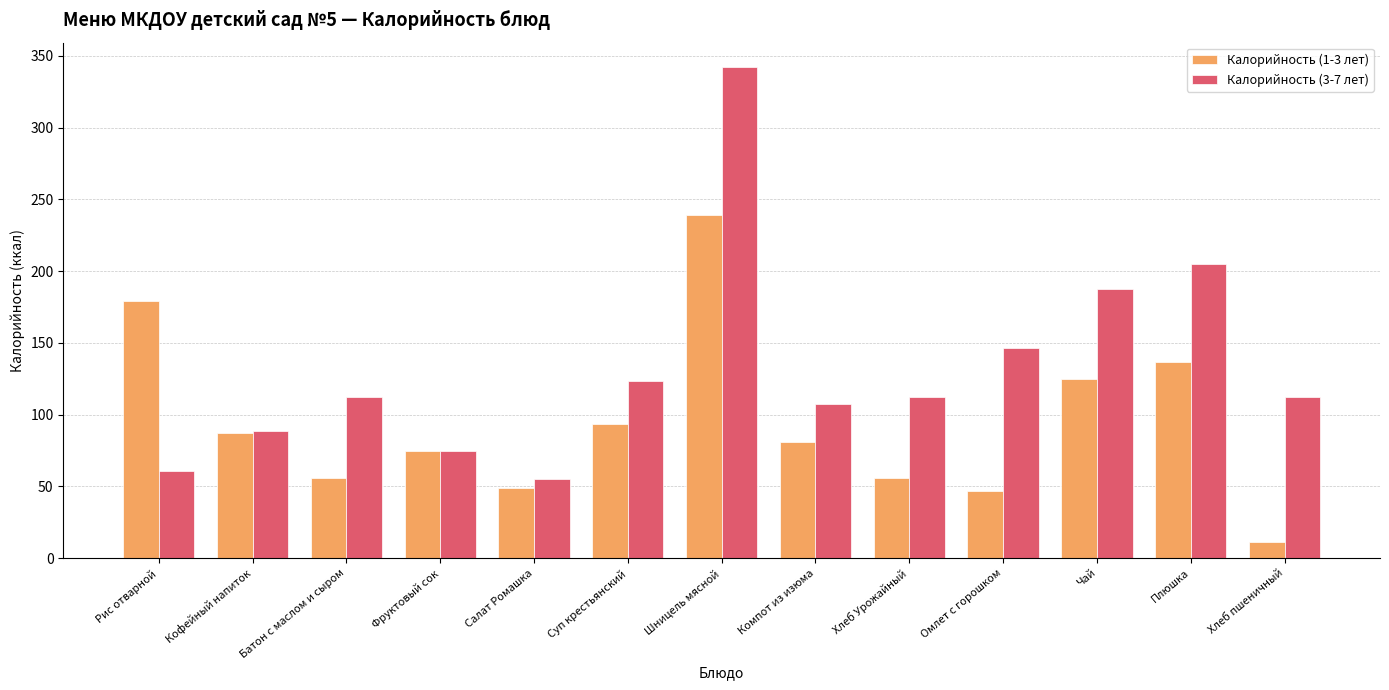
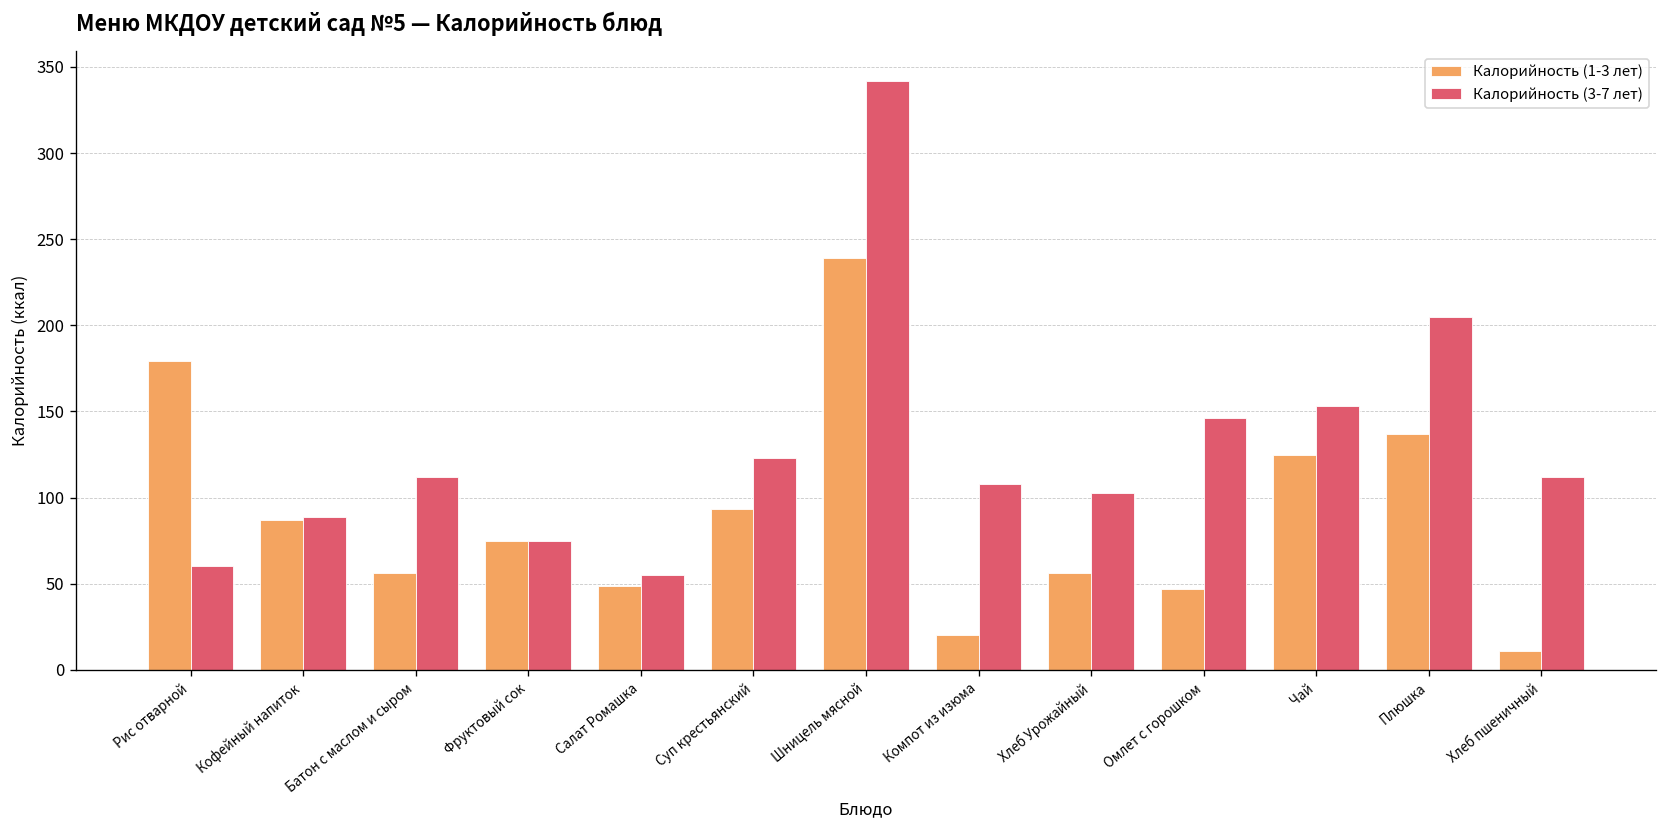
Калорийность (1-3 лет), Компот из изюма: 81 -> 20
Калорийность (3-7 лет), Хлеб Урожайный: 112 -> 103
Калорийность (3-7 лет), Чай: 187 -> 153
